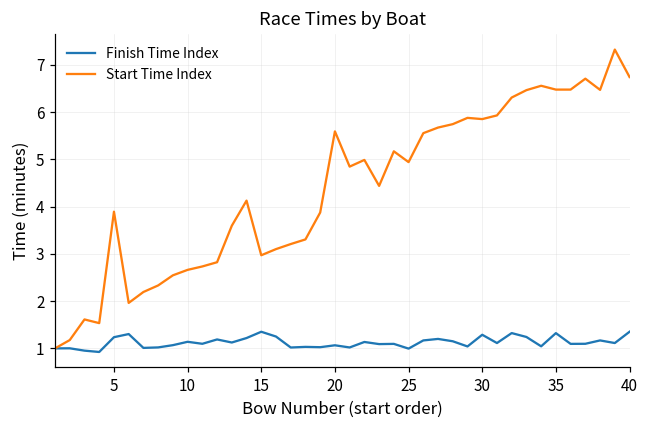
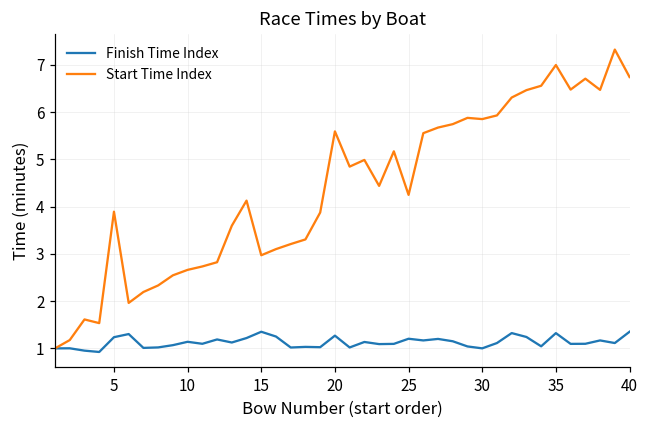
Finish Time Index, 20: 1.1 -> 1.3
Finish Time Index, 25: 1.0 -> 1.2
Start Time Index, 25: 4.9 -> 4.2
Finish Time Index, 30: 1.3 -> 1.0
Start Time Index, 35: 6.5 -> 7.0
